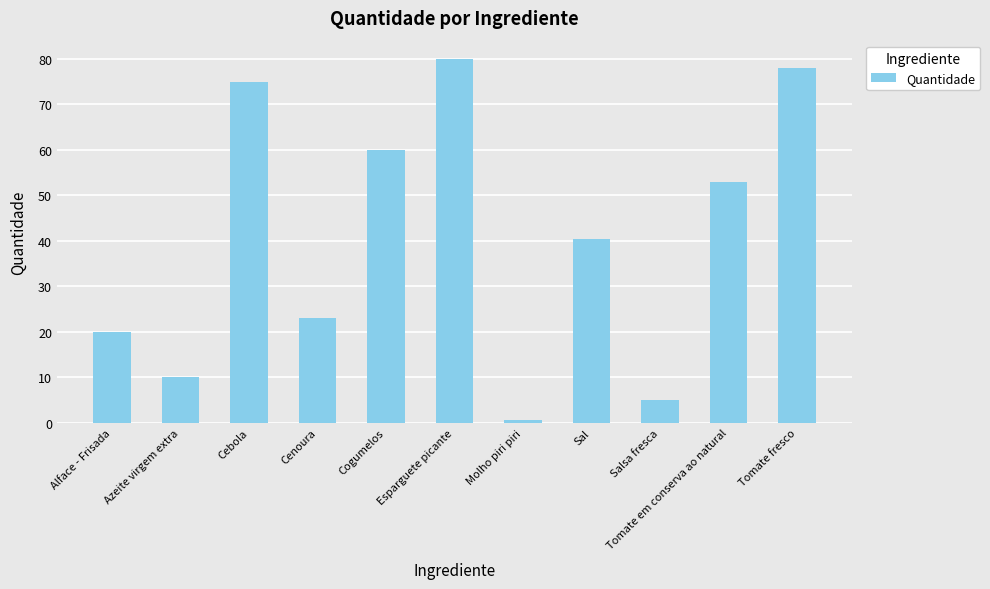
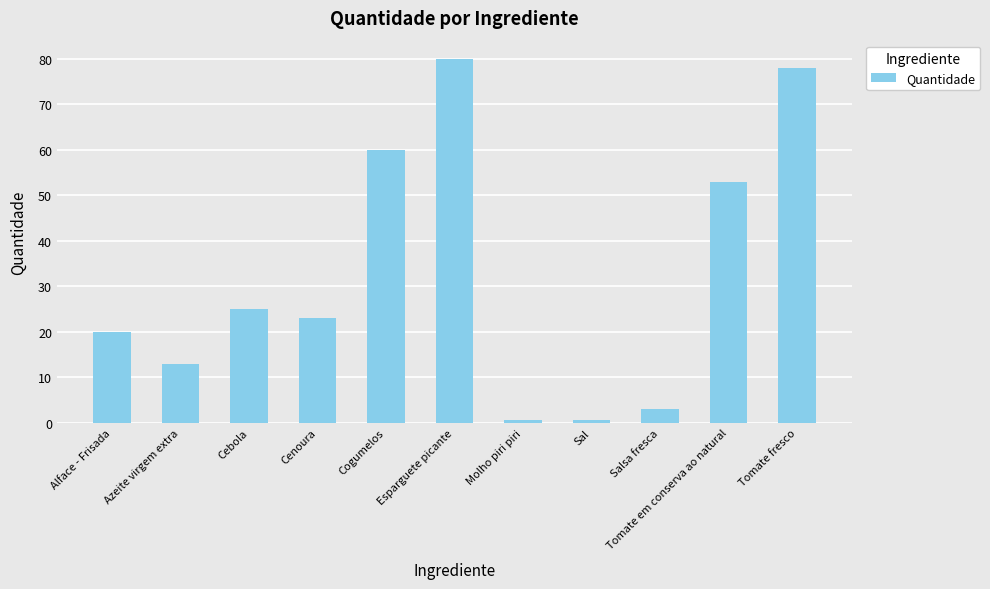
Azeite virgem extra: 10 -> 13
Cebola: 75 -> 25
Sal: 40 -> 1
Salsa fresca: 5 -> 3
